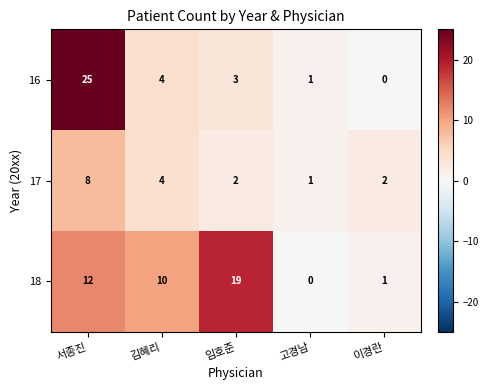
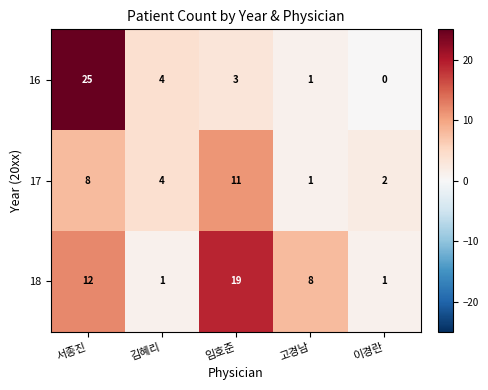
17, 임호준: 2 -> 11
18, 김혜리: 10 -> 1
18, 고경남: 0 -> 8
